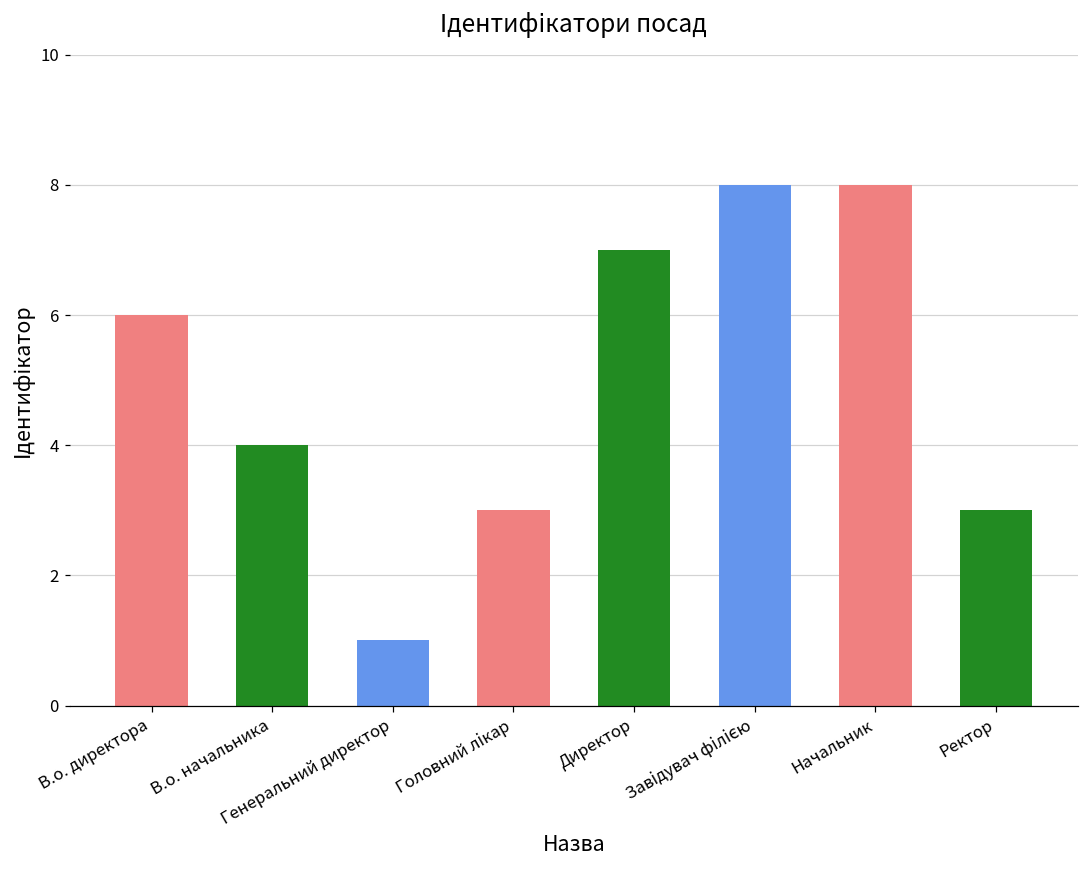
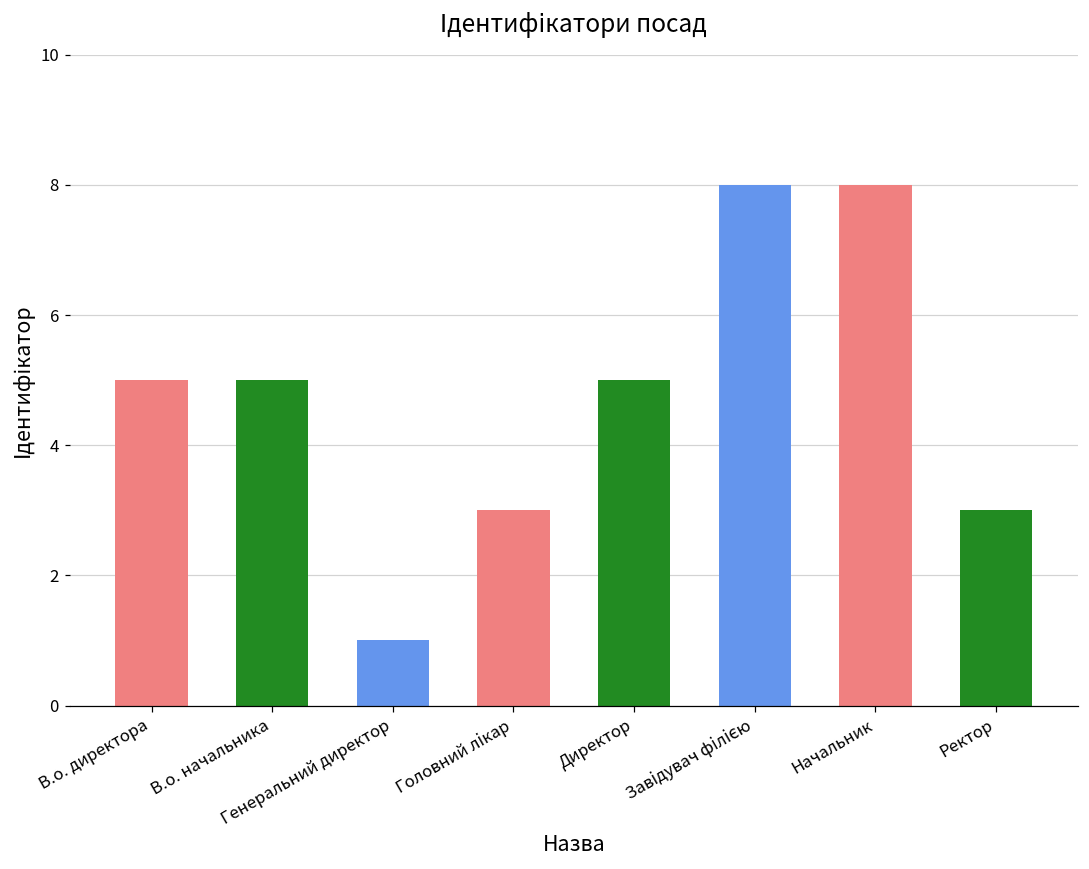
В.о. директора: 6 -> 5
В.о. начальника: 4 -> 5
Директор: 7 -> 5
